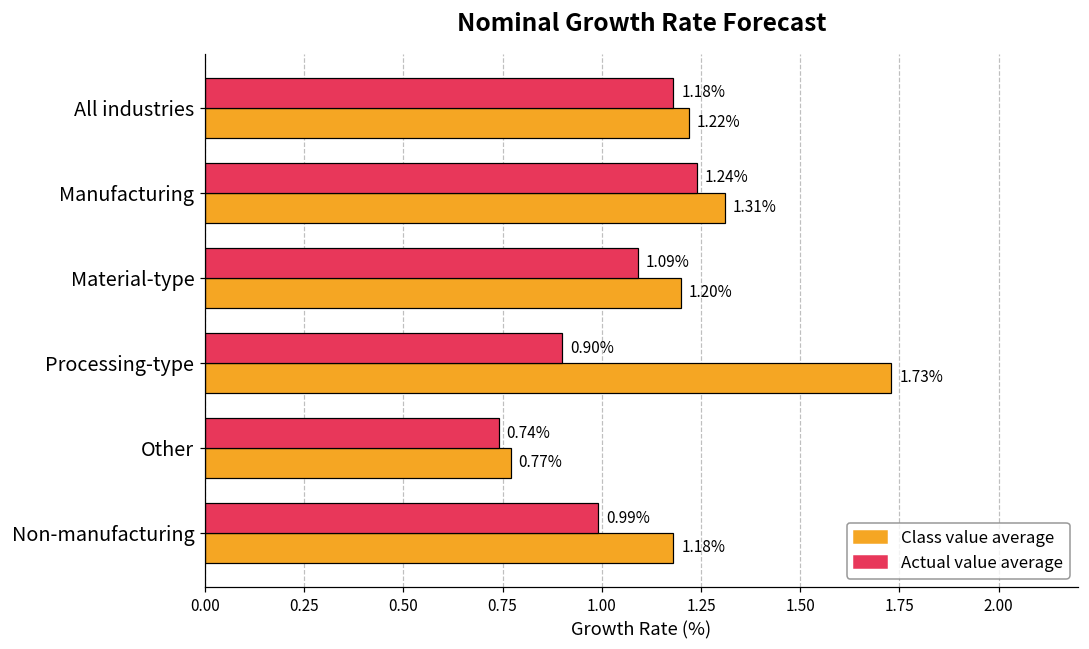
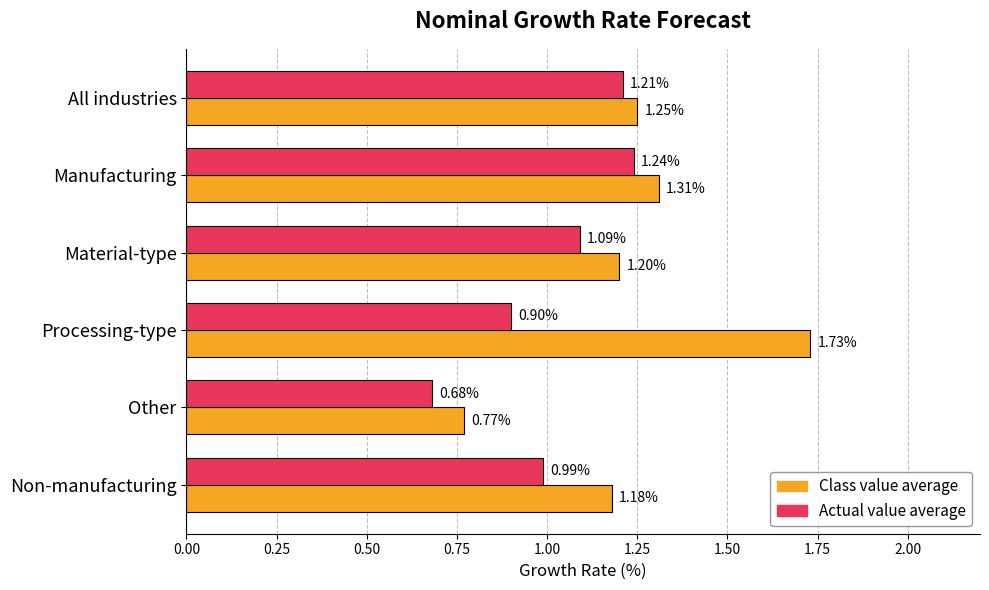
Actual value average, All industries: 1.18% -> 1.21%
Class value average, All industries: 1.22% -> 1.25%
Actual value average, Other: 0.74% -> 0.68%
